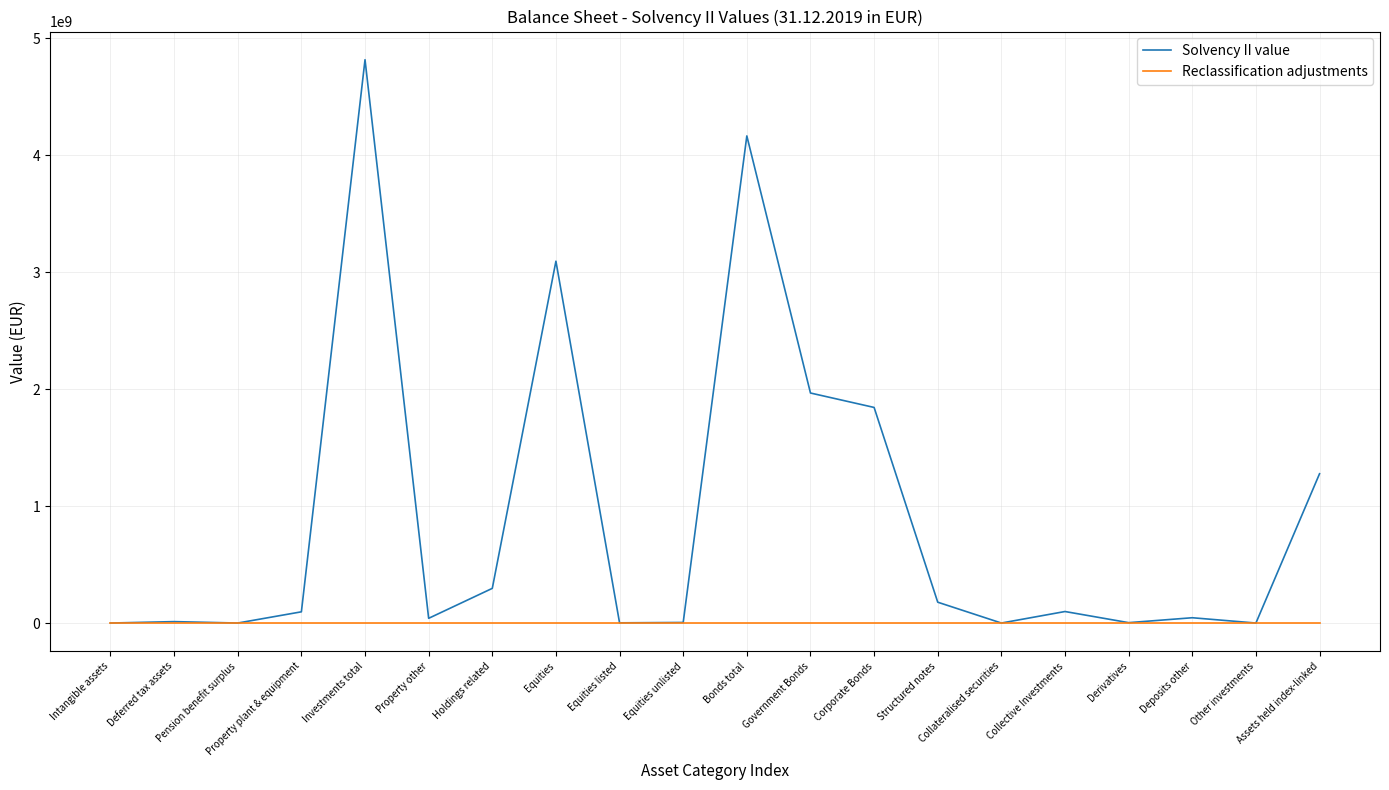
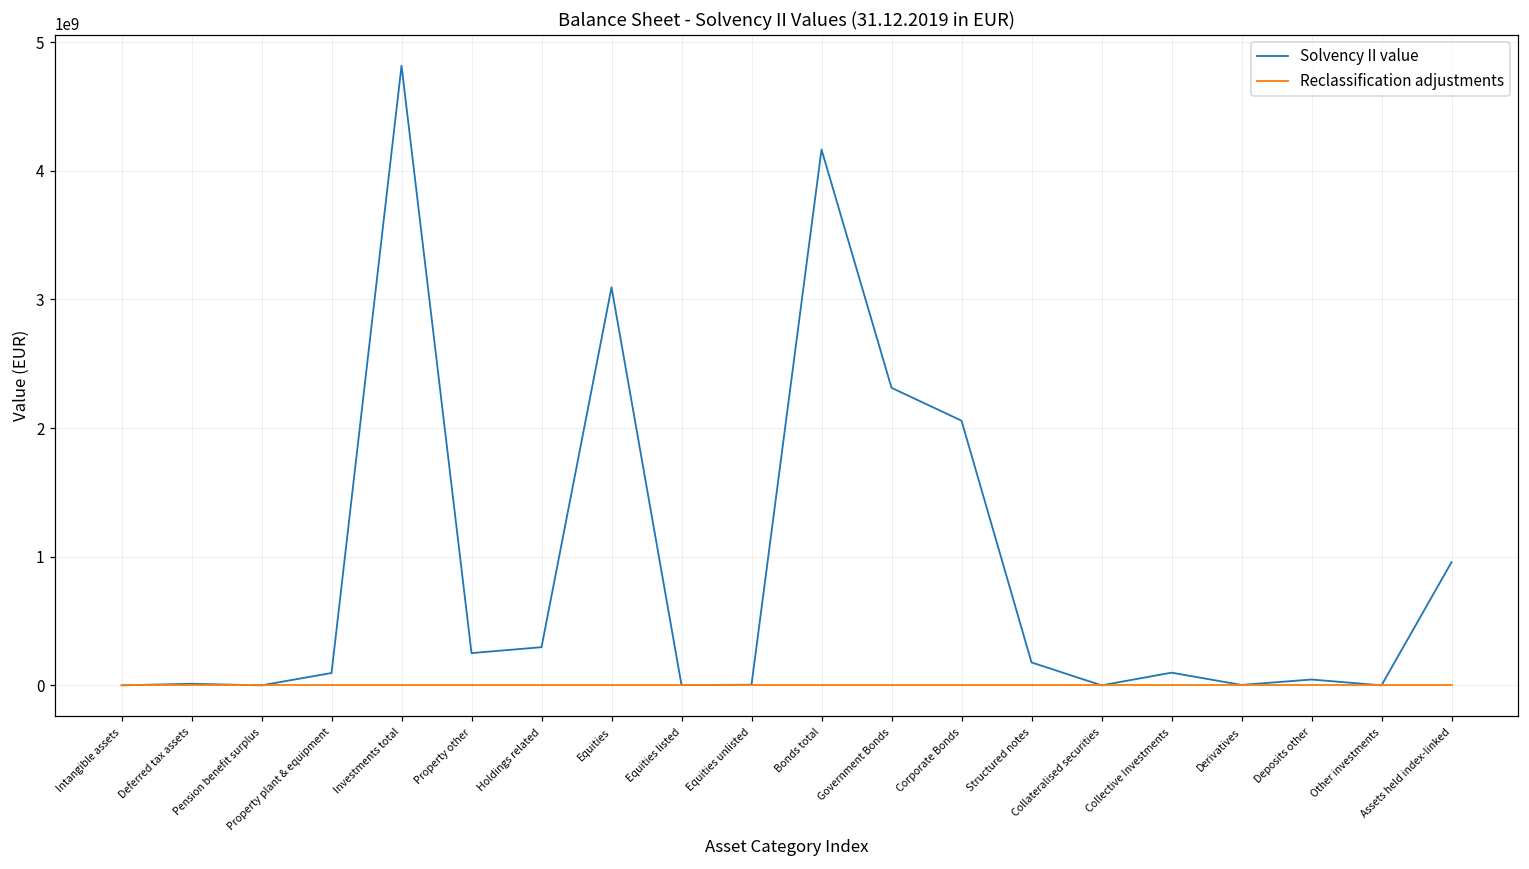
Solvency II value, Property other: 40000000 -> 250000000
Solvency II value, Government Bonds: 1970000000 -> 2310000000
Solvency II value, Corporate Bonds: 1840000000 -> 2060000000
Solvency II value, Assets held index-linked: 1280000000 -> 960000000
